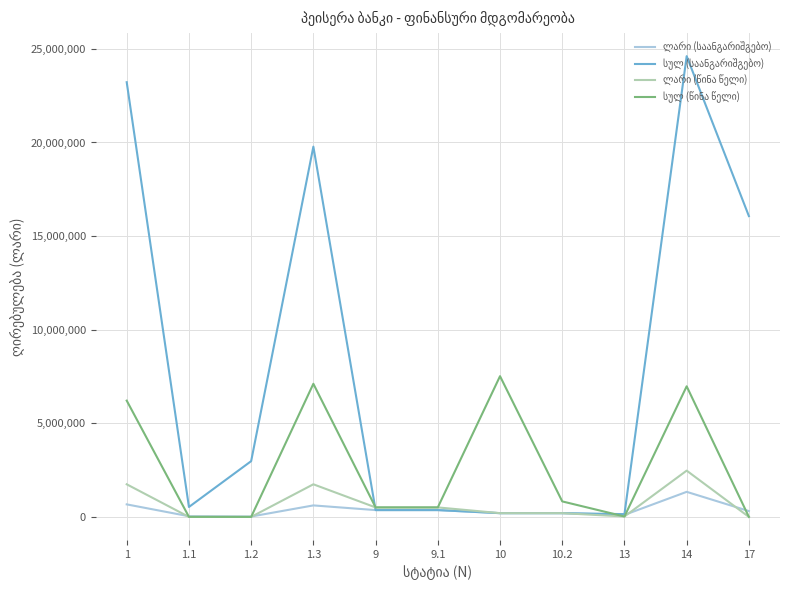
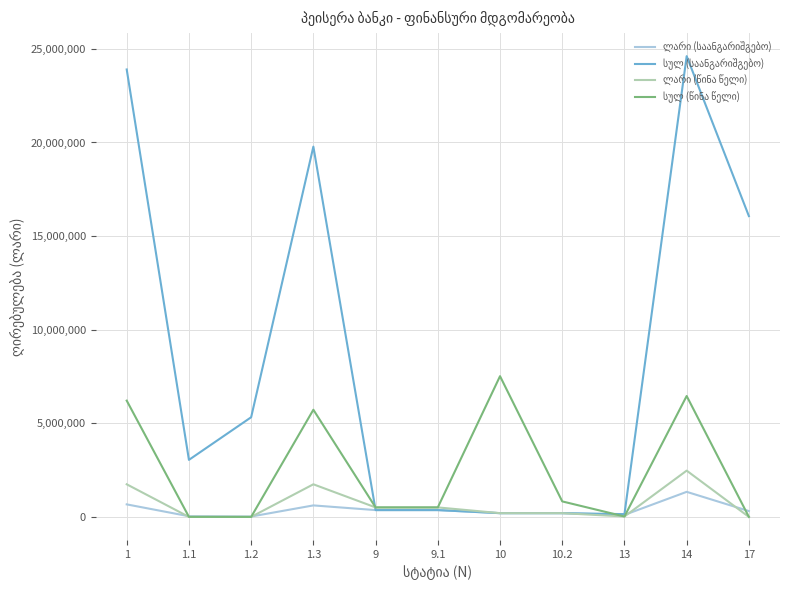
სულ (საანგარიშგებო), 1: 23,200,000 -> 23,900,000
სულ (საანგარიშგებო), 1.1: 500,000 -> 3,000,000
სულ (საანგარიშგებო), 1.2: 3,000,000 -> 5,300,000
სულ (წინა წელი), 1.3: 7,100,000 -> 5,700,000
სულ (წინა წელი), 14: 7,000,000 -> 6,500,000
